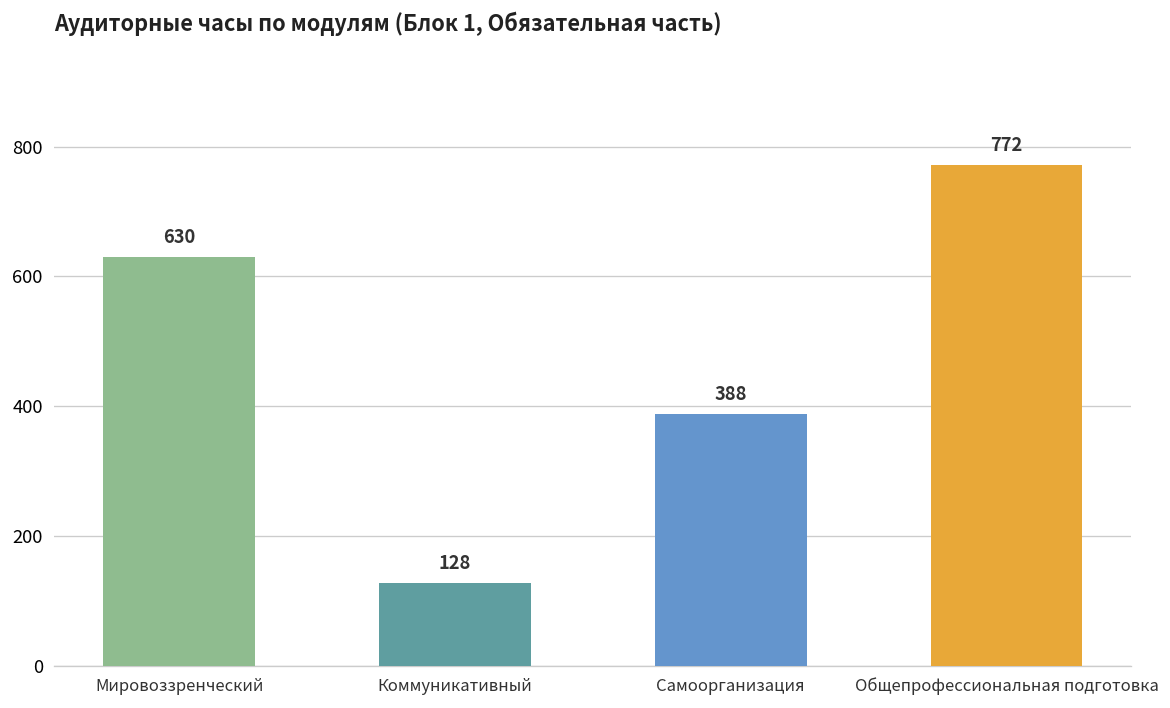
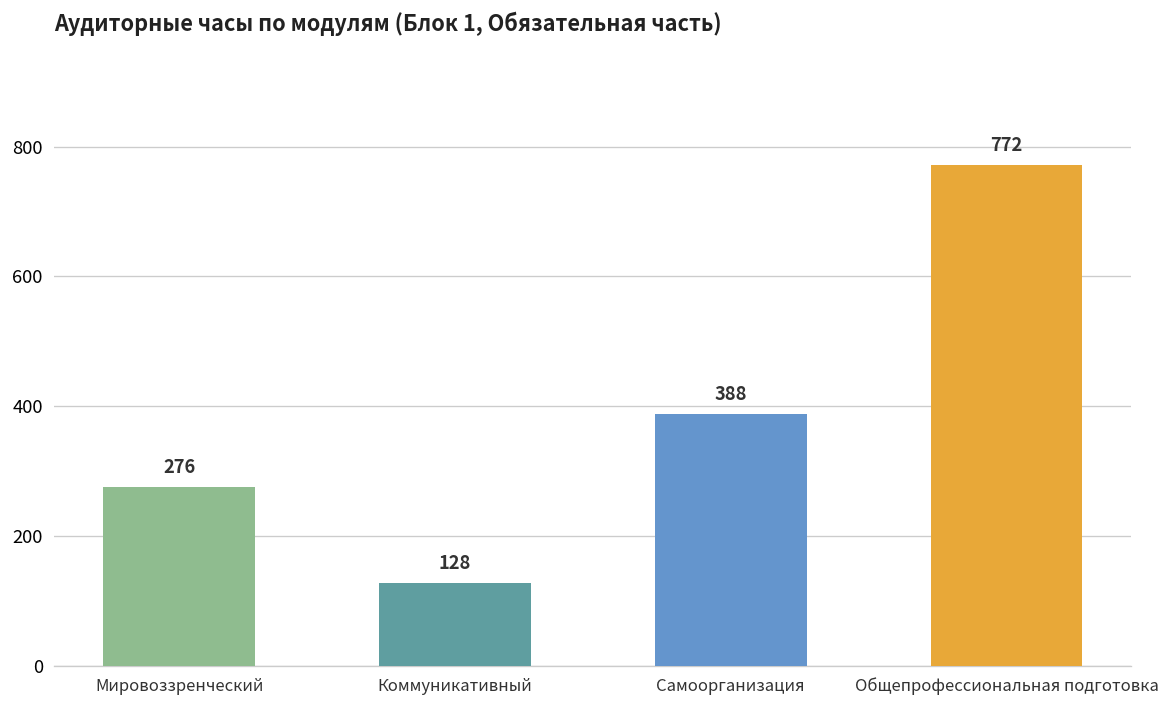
Мировоззренческий: 630 -> 276
